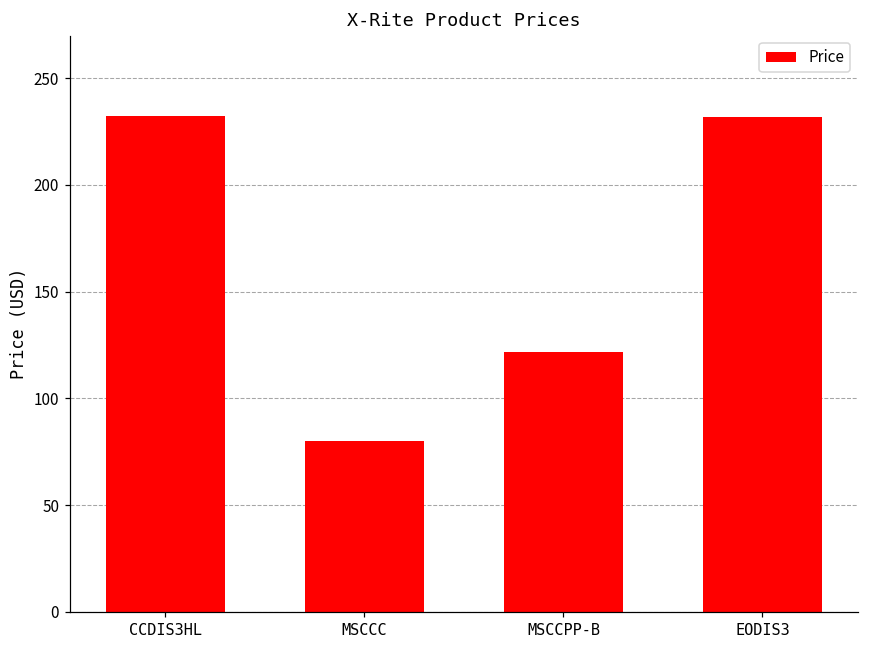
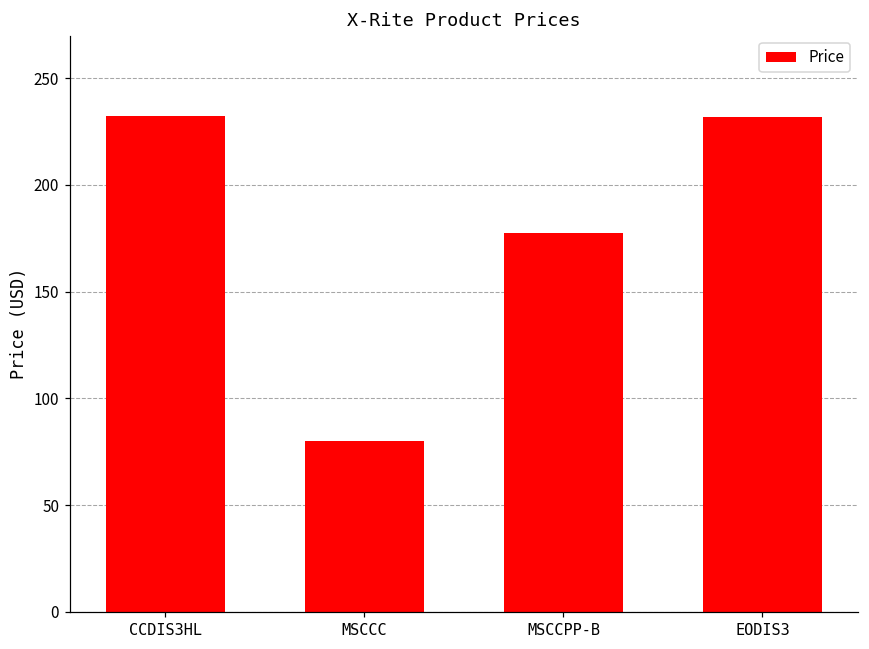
MSCCPP-B: 122 -> 178
